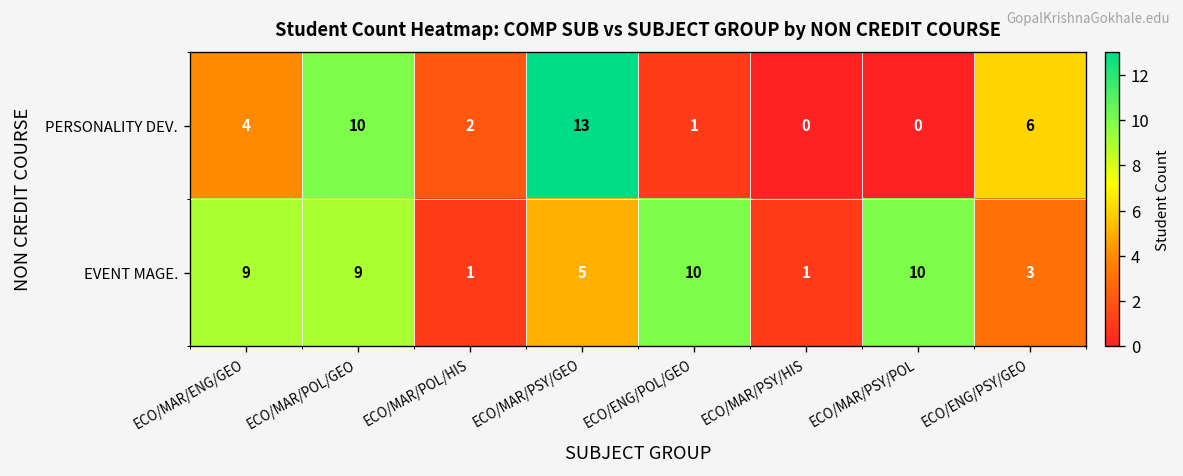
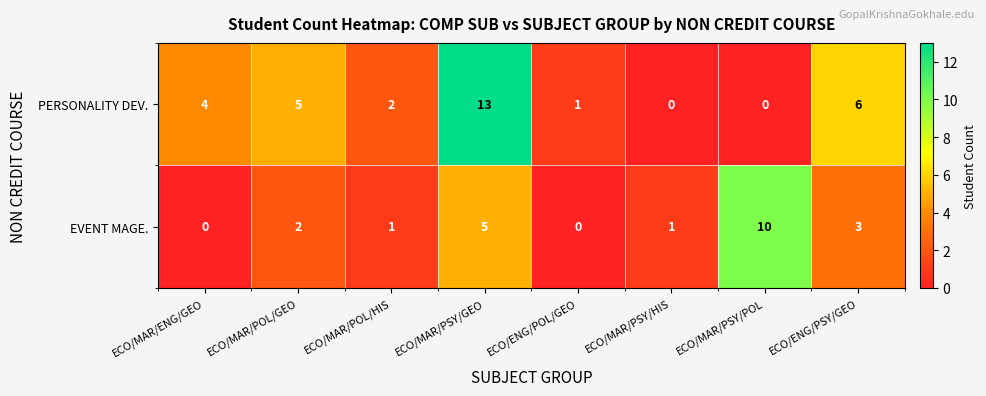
PERSONALITY DEV., ECO/MAR/POL/GEO: 10 -> 5
EVENT MAGE., ECO/MAR/ENG/GEO: 9 -> 0
EVENT MAGE., ECO/MAR/POL/GEO: 9 -> 2
EVENT MAGE., ECO/ENG/POL/GEO: 10 -> 0
